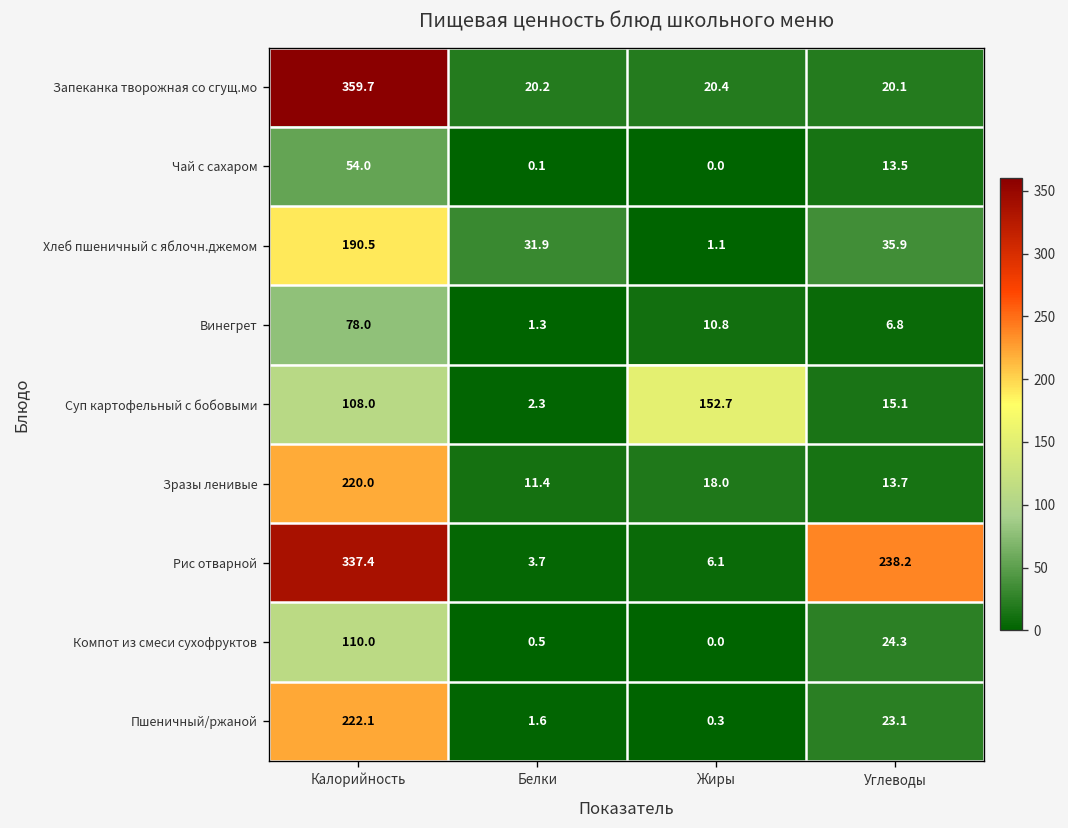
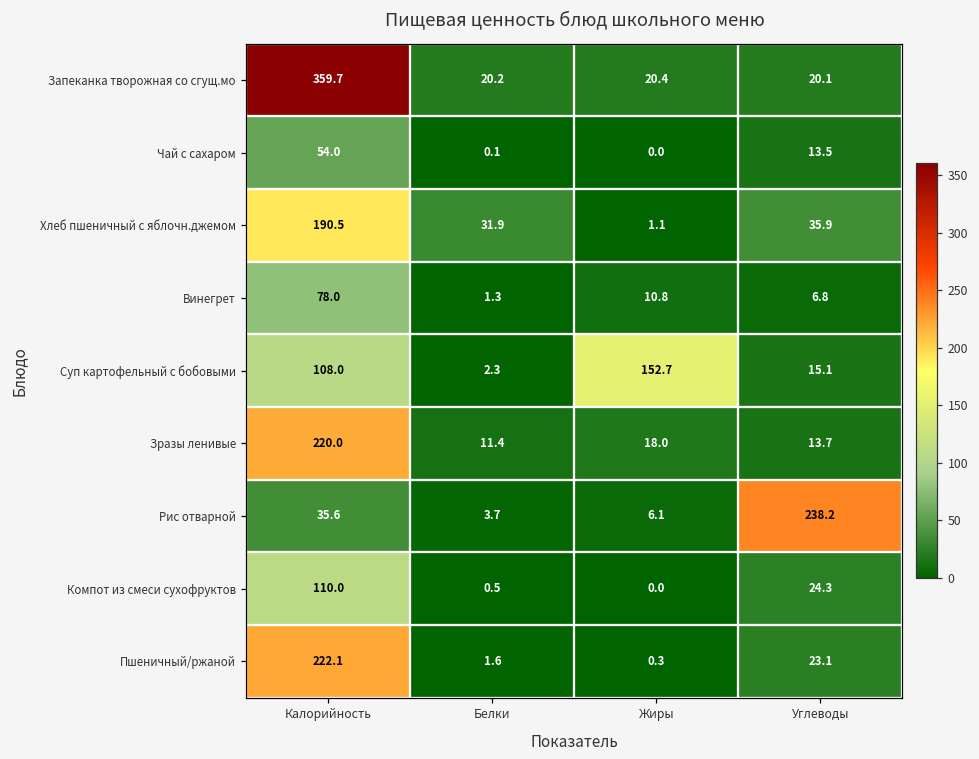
Рис отварной, Калорийность: 337.4 -> 35.6
